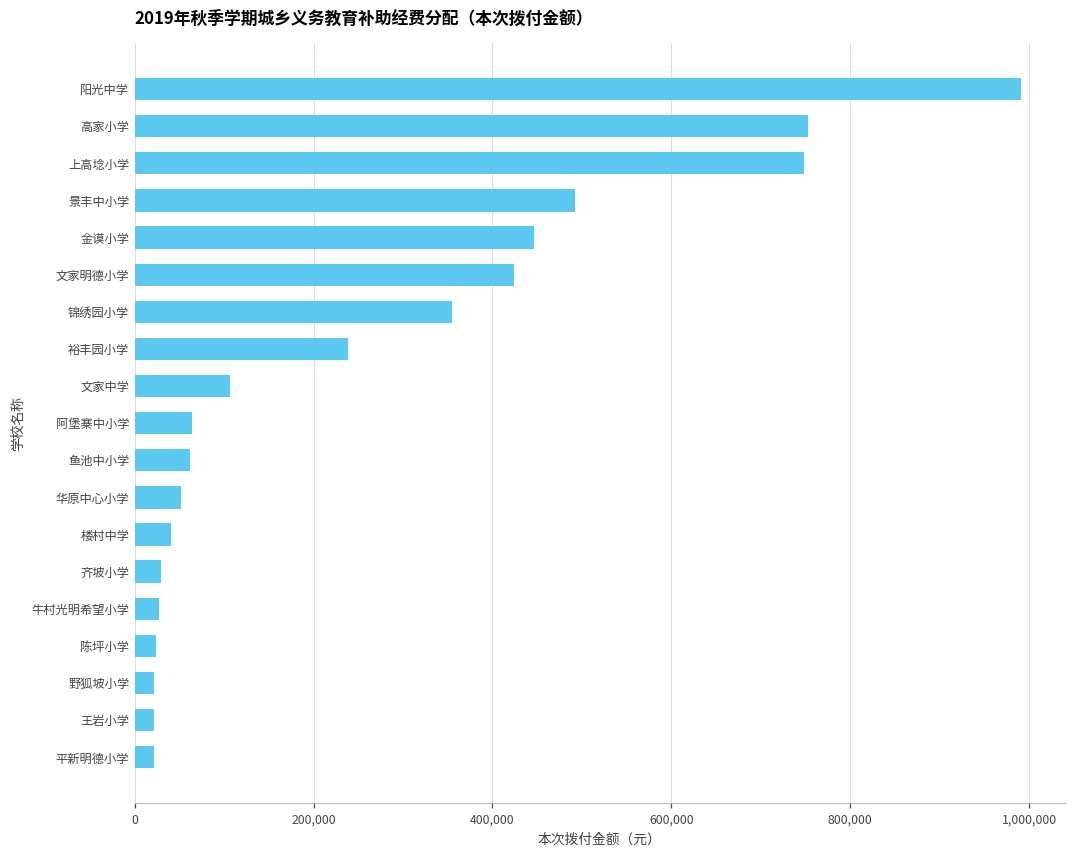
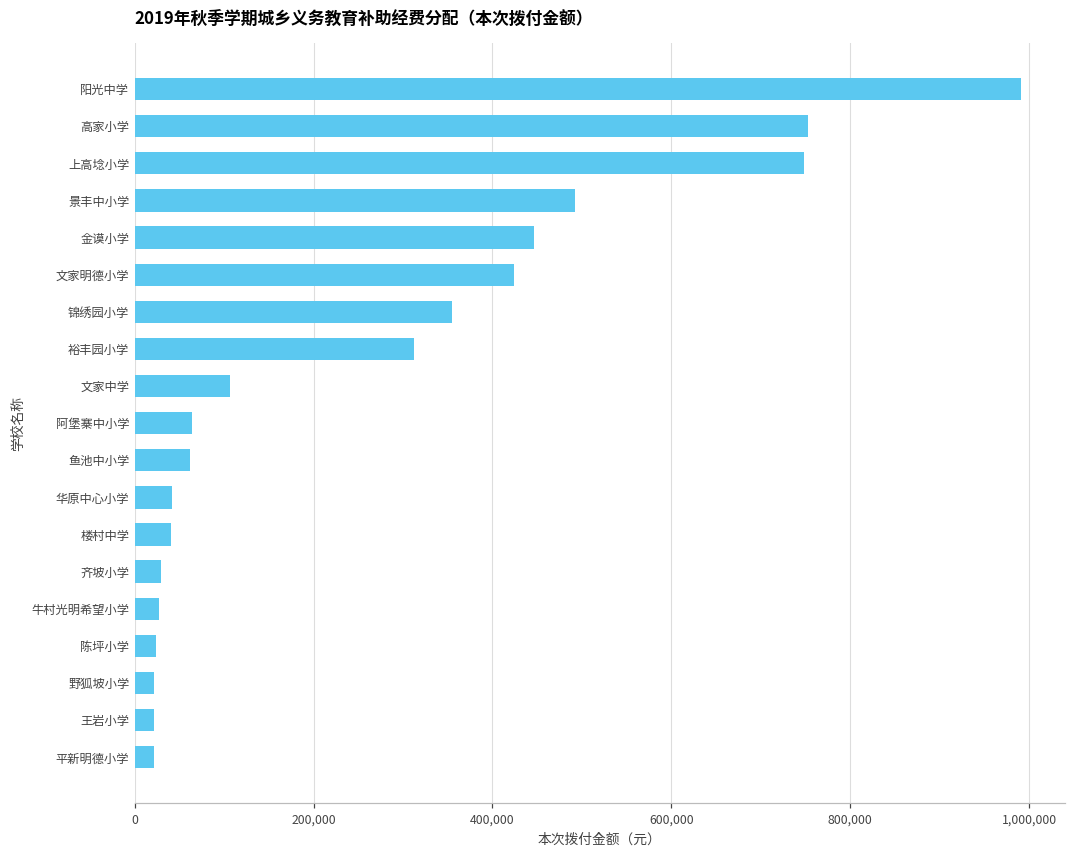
裕丰园小学: 240,000 -> 310,000
华原中心小学: 50,000 -> 40,000
